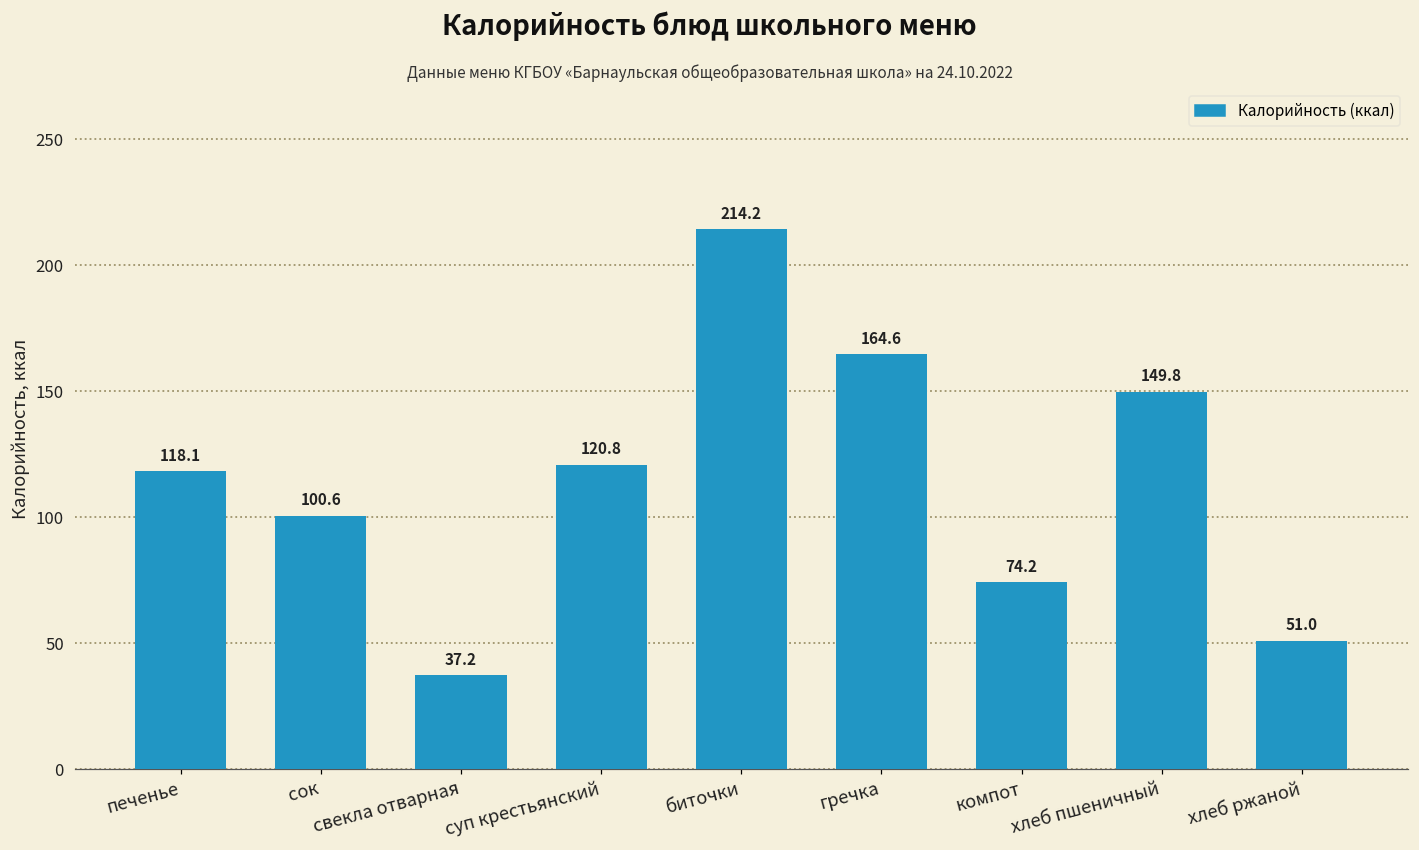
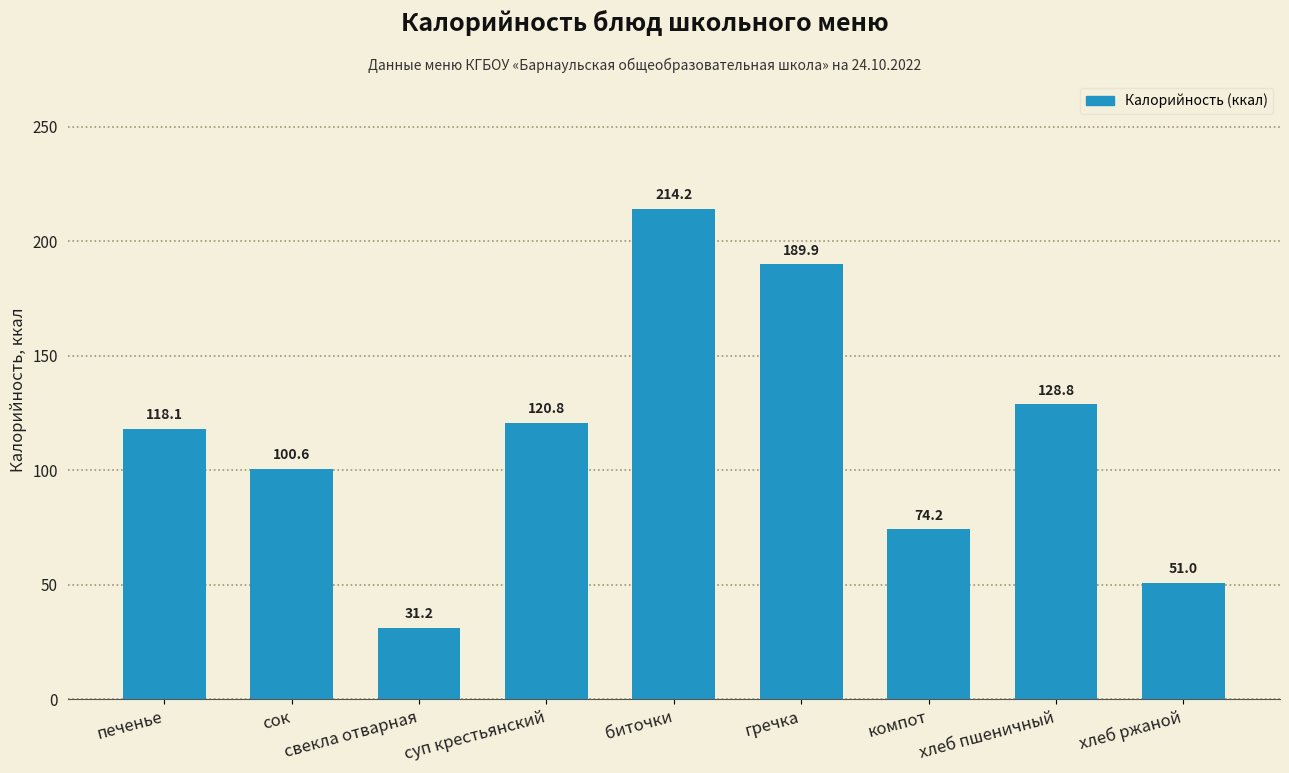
свекла отварная: 37.2 -> 31.2
гречка: 164.6 -> 189.9
хлеб пшеничный: 149.8 -> 128.8
